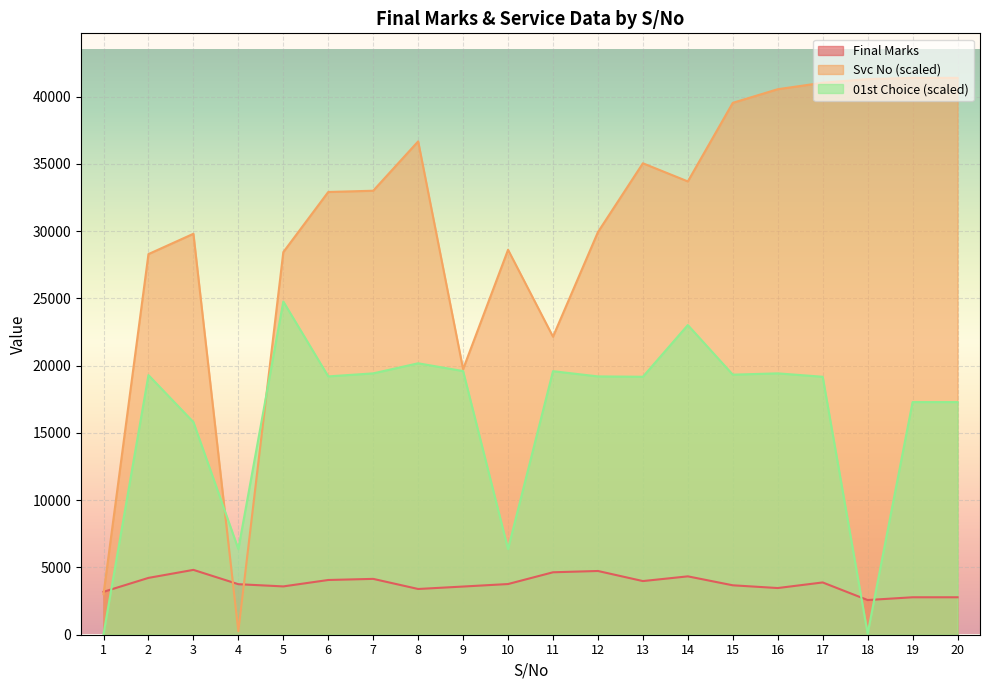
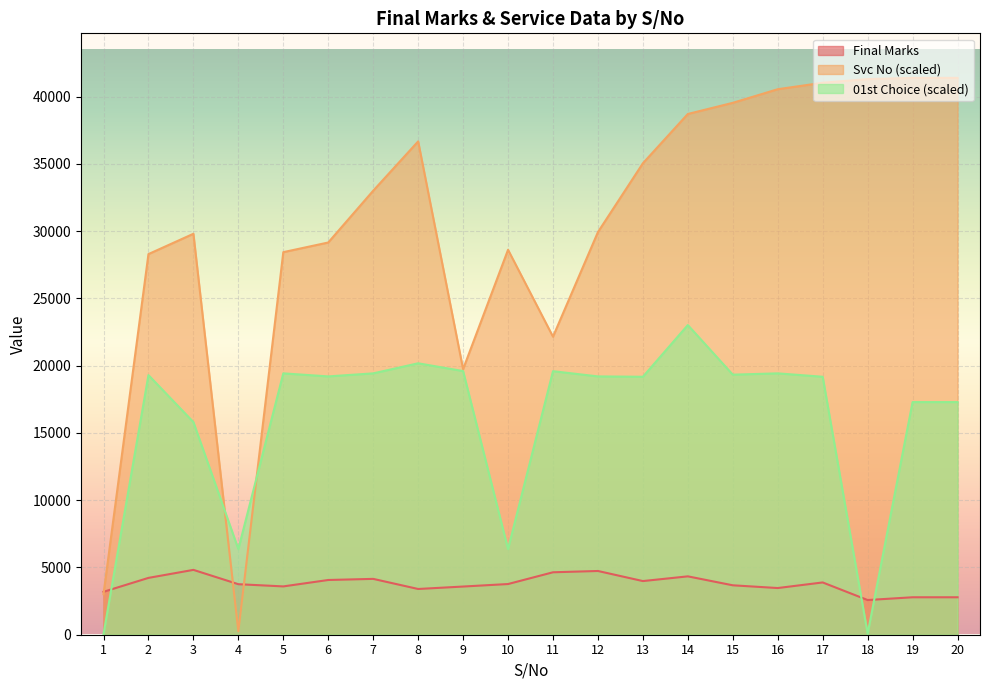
01st Choice (scaled), 5: 24800 -> 19400
Svc No (scaled), 6: 32900 -> 29200
Svc No (scaled), 14: 33700 -> 38700
